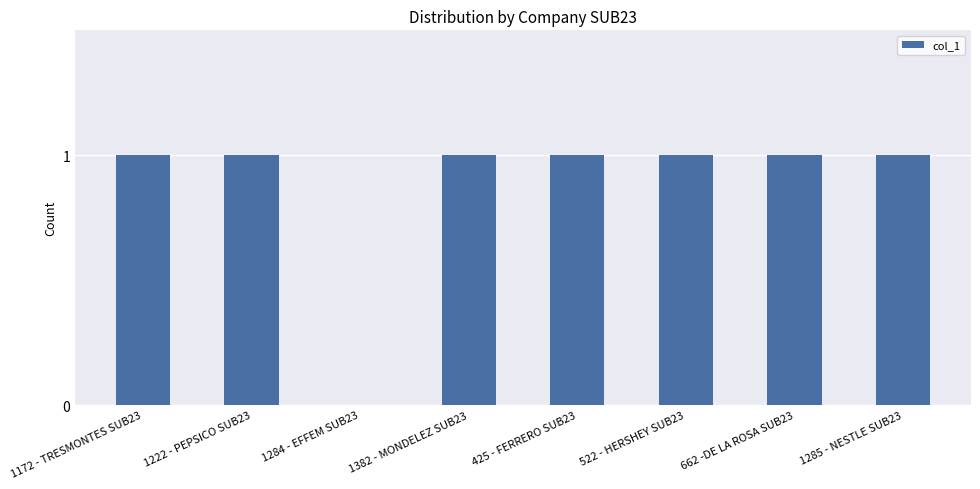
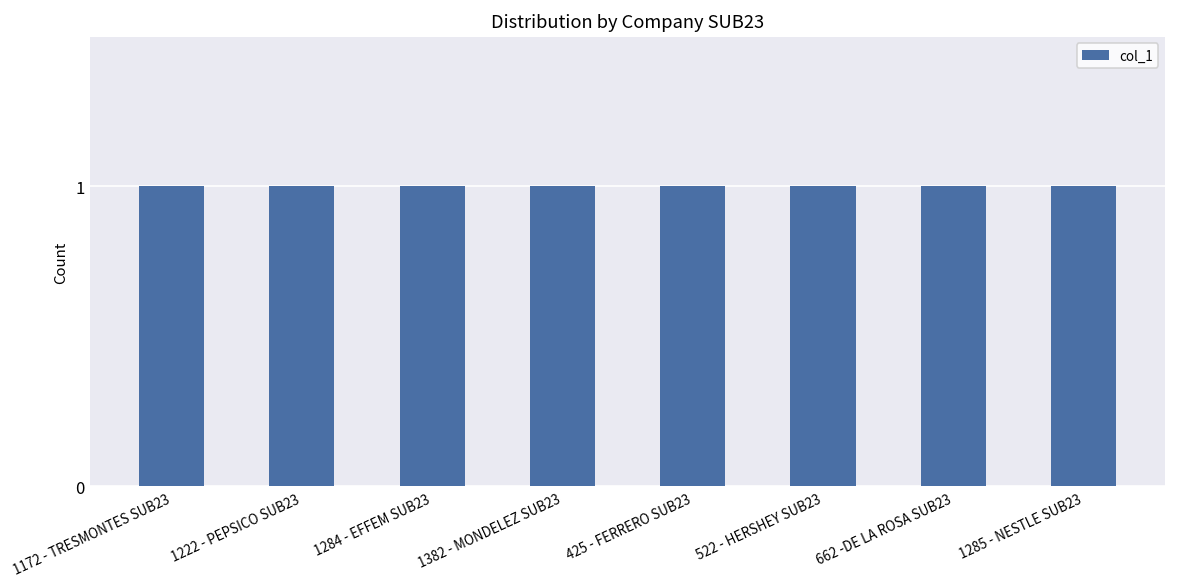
1284 - EFFEM SUB23: 0 -> 1
